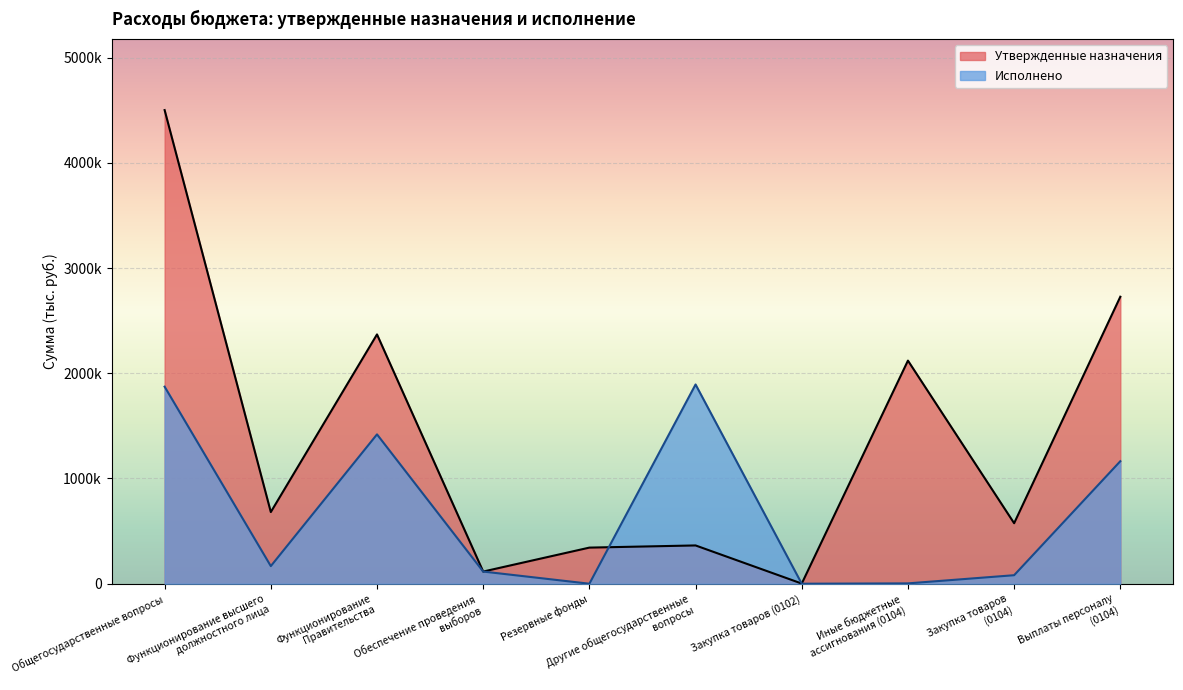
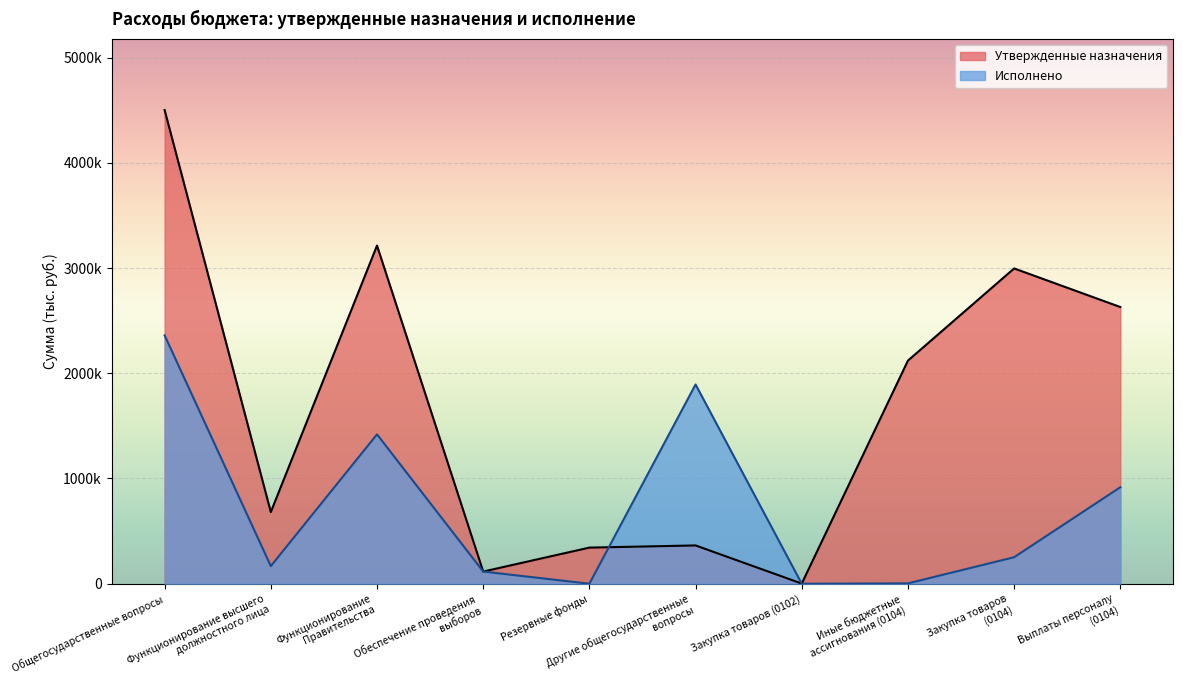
Исполнено, Общегосударственные вопросы: 1870000 -> 2360000
Утвержденные назначения, Функционирование Правительства: 2370000 -> 3210000
Утвержденные назначения, Закупка товаров (0104): 580000 -> 3000000
Исполнено, Закупка товаров (0104): 80000 -> 250000
Утвержденные назначения, Выплаты персоналу (0104): 2730000 -> 2630000
Исполнено, Выплаты персоналу (0104): 1160000 -> 920000
